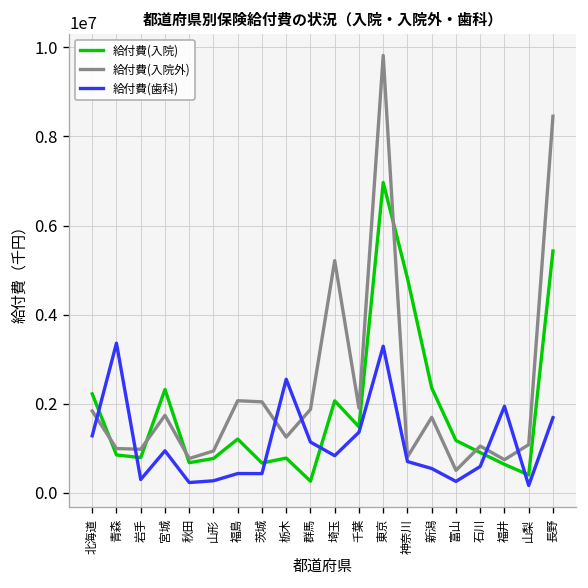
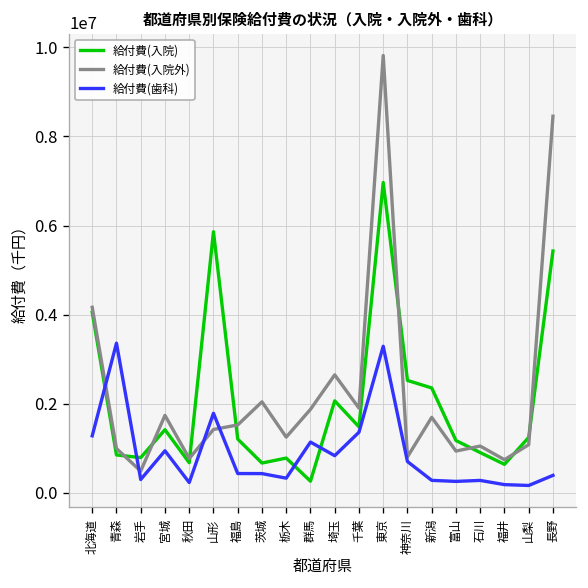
給付費(入院), 北海道: 2200000 -> 4100000
給付費(入院外), 北海道: 1800000 -> 4200000
給付費(入院外), 岩手: 1000000 -> 500000
給付費(入院), 宮城: 2300000 -> 1400000
給付費(入院), 山形: 800000 -> 5900000
給付費(入院外), 山形: 900000 -> 1400000
給付費(歯科), 山形: 300000 -> 1800000
給付費(入院外), 福島: 2100000 -> 1500000
給付費(歯科), 栃木: 2600000 -> 300000
給付費(入院外), 埼玉: 5200000 -> 2600000
給付費(入院), 神奈川: 4800000 -> 2500000
給付費(歯科), 新潟: 500000 -> 300000
給付費(入院外), 富山: 500000 -> 900000
給付費(歯科), 石川: 600000 -> 300000
給付費(歯科), 福井: 1900000 -> 200000
給付費(入院), 山梨: 400000 -> 1200000
給付費(歯科), 長野: 1700000 -> 400000
